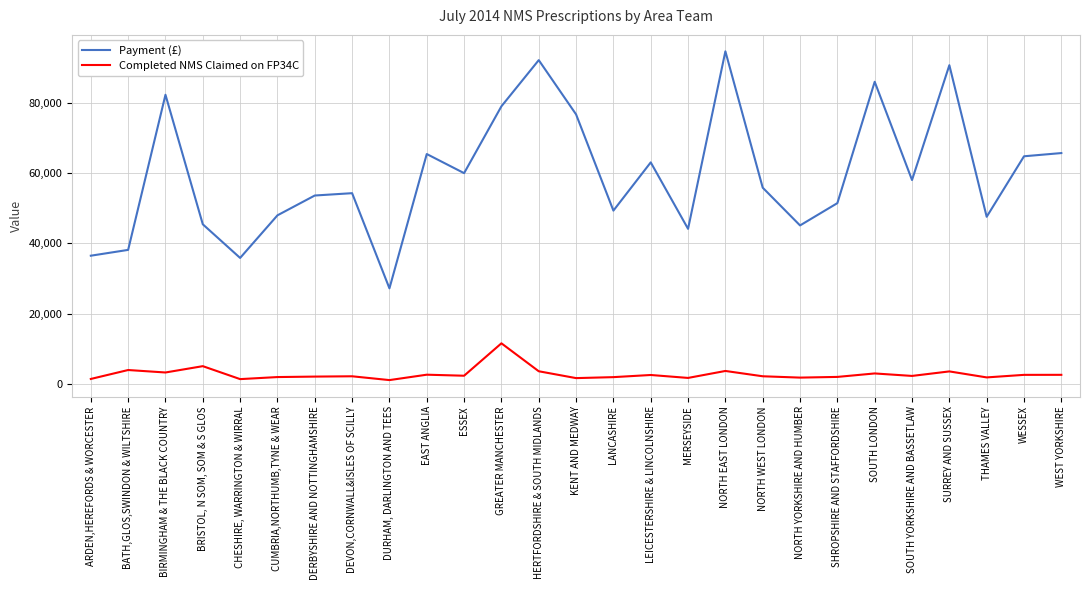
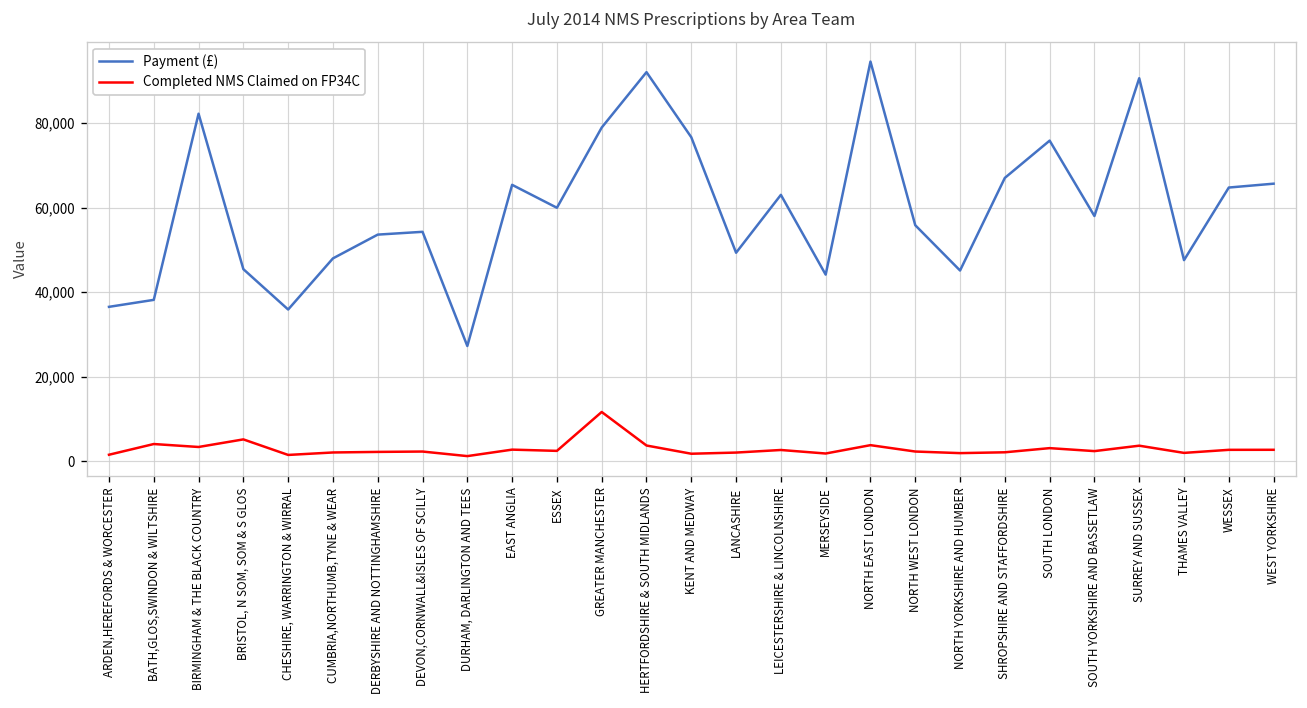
Payment (£), SHROPSHIRE AND STAFFORDSHIRE: 51,000 -> 67,000
Payment (£), SOUTH LONDON: 86,000 -> 76,000
